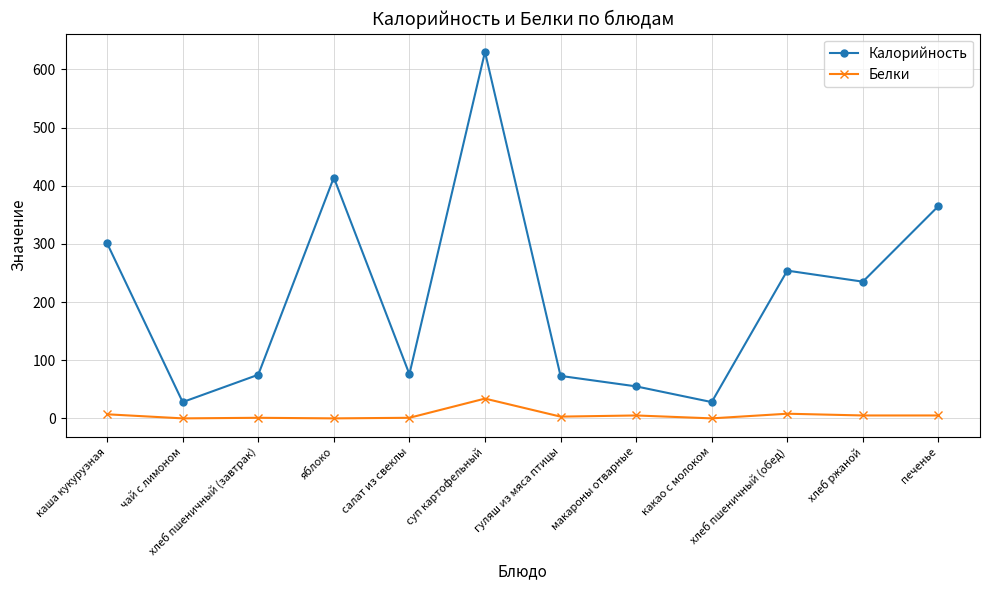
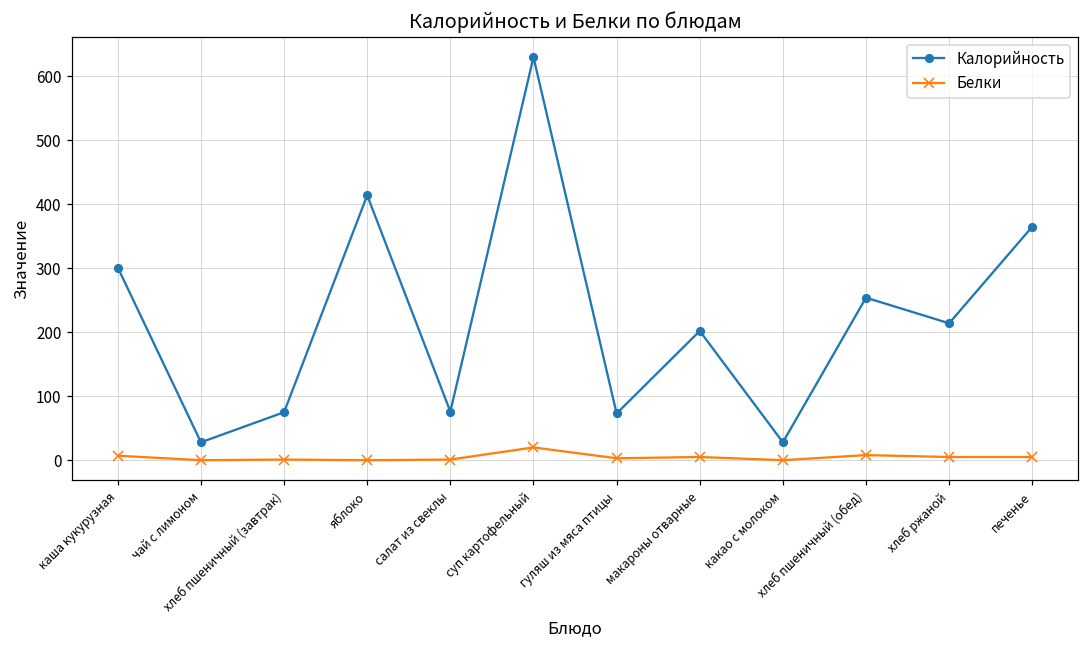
Белки, суп картофельный: 30 -> 20
Калорийность, макароны отварные: 60 -> 200
Калорийность, хлеб ржаной: 240 -> 210
